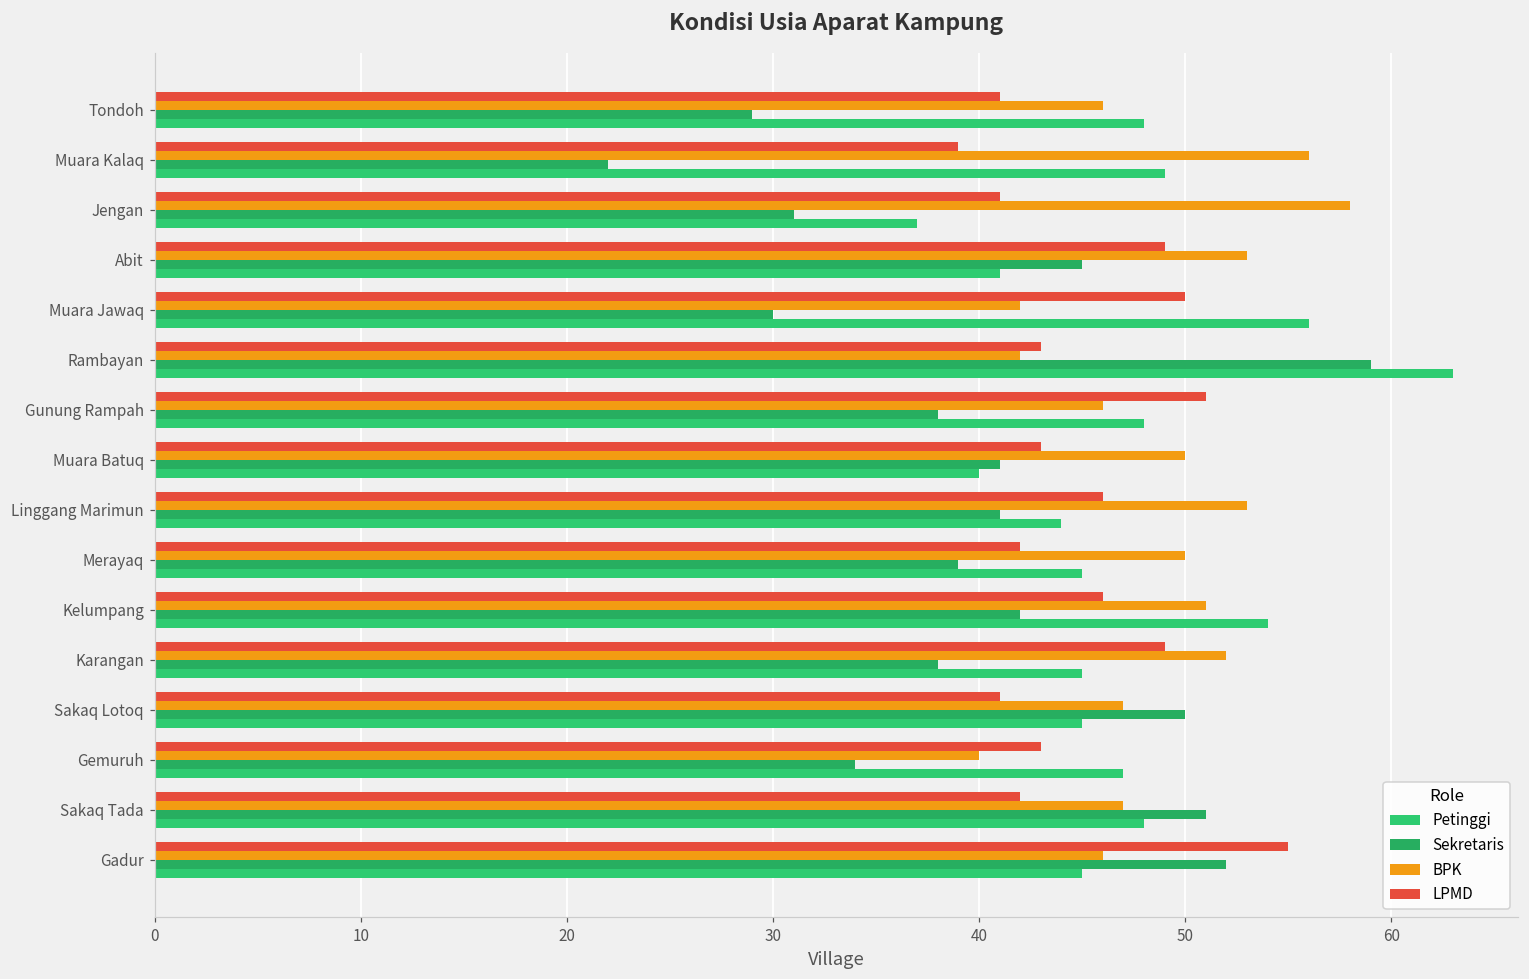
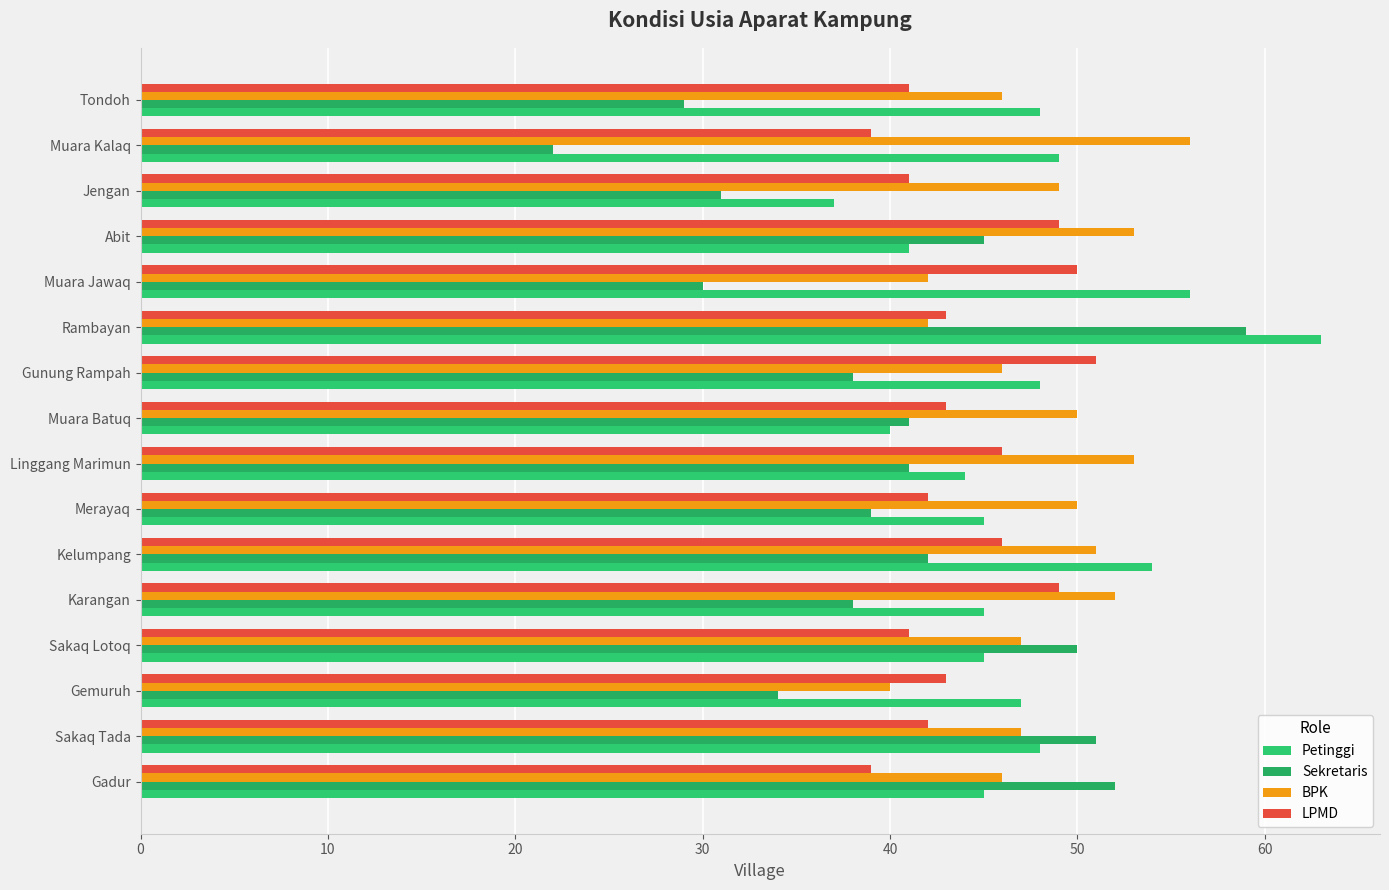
BPK, Jengan: 58 -> 49
LPMD, Gadur: 55 -> 39
